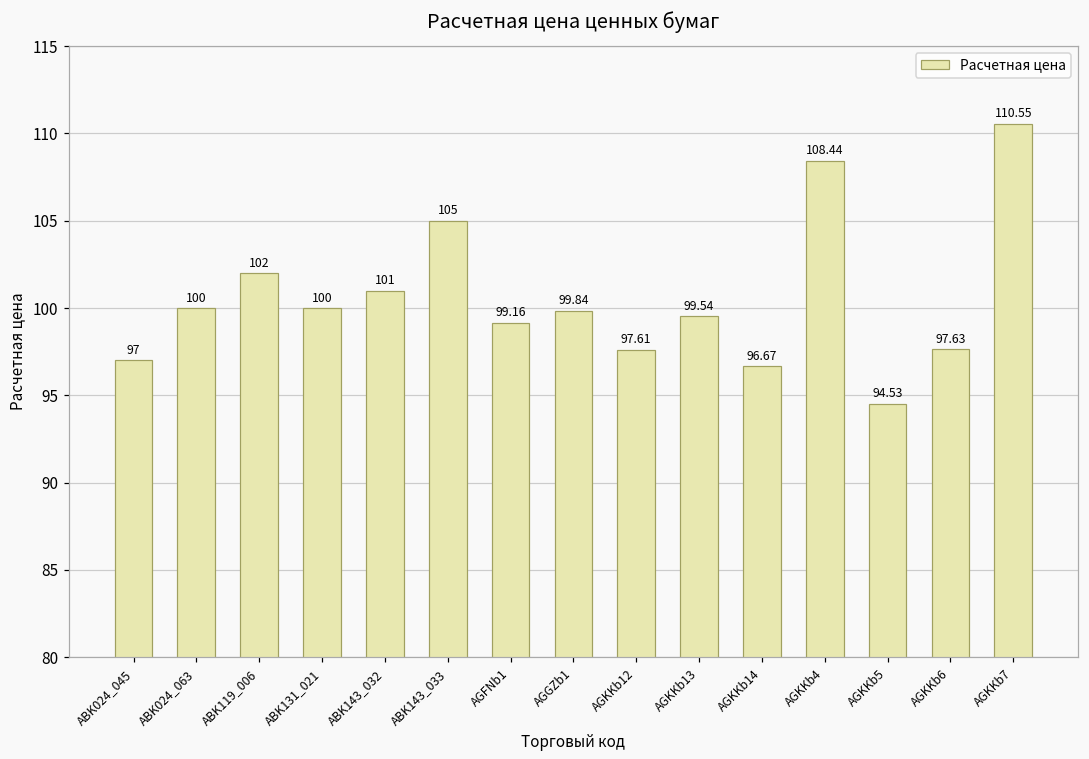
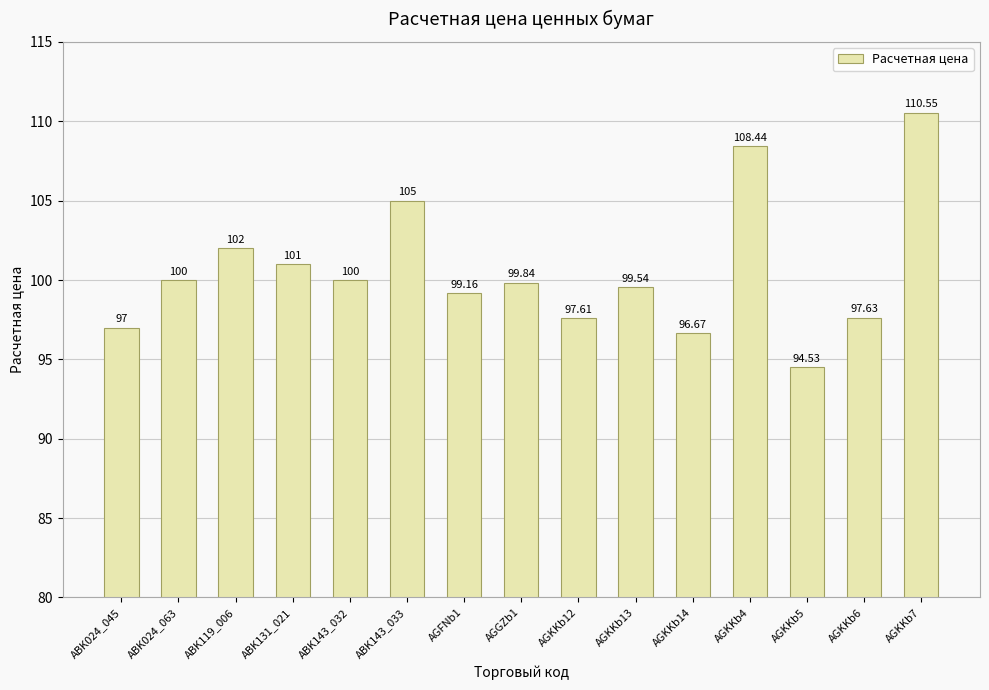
ABK131_021: 100 -> 101
ABK143_032: 101 -> 100
